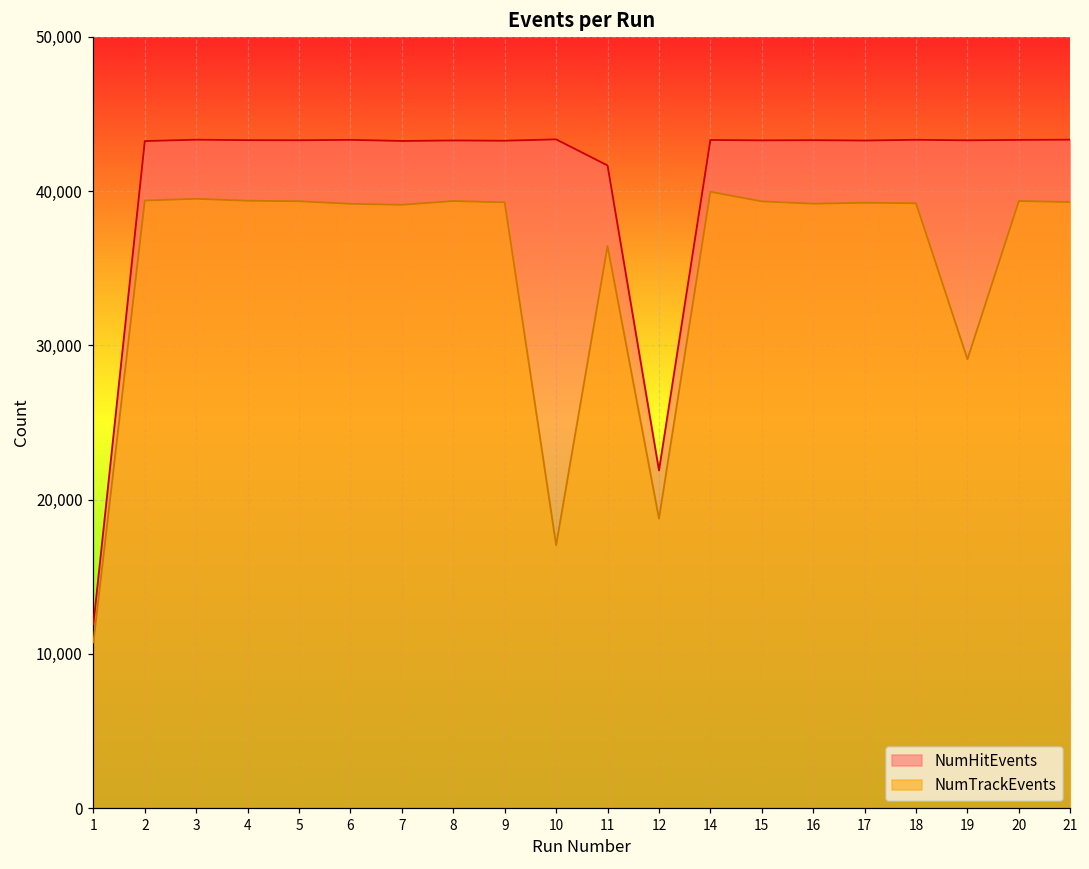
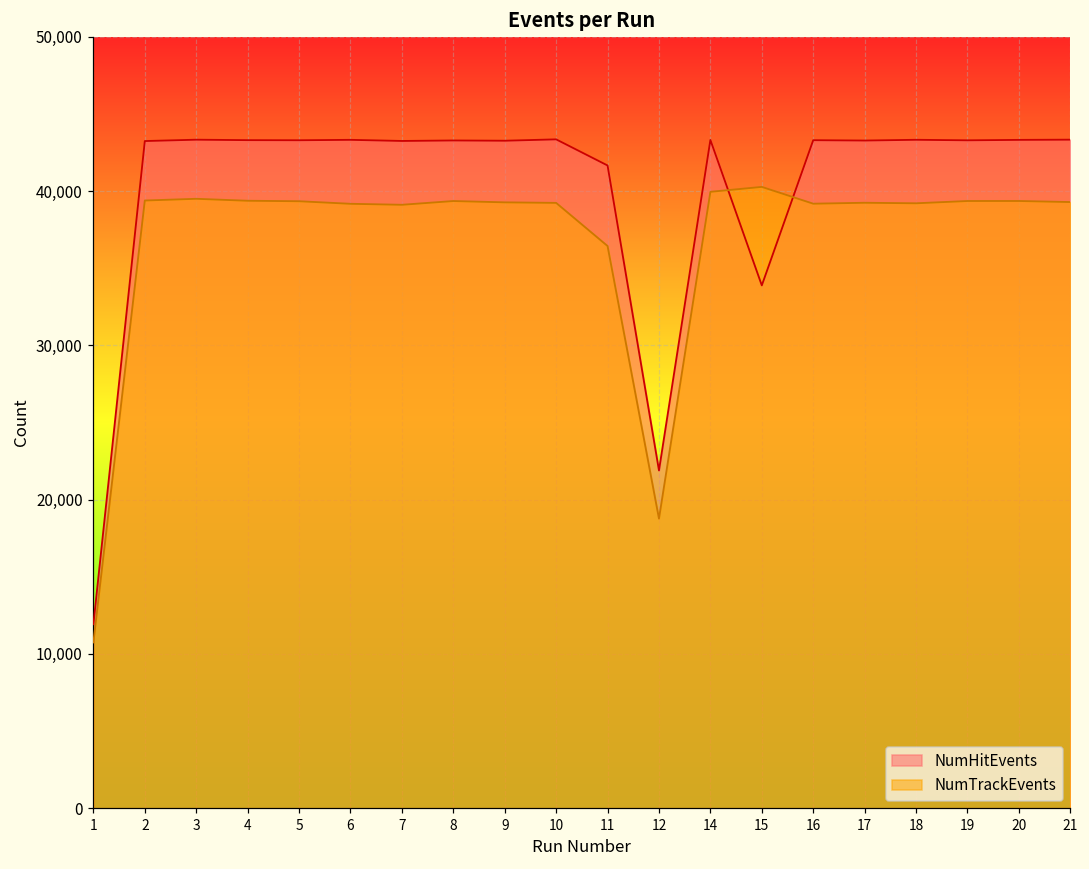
NumTrackEvents, 10: 17,000 -> 39,200
NumHitEvents, 15: 43,300 -> 33,900
NumTrackEvents, 15: 39,300 -> 40,300
NumTrackEvents, 19: 29,100 -> 39,400
